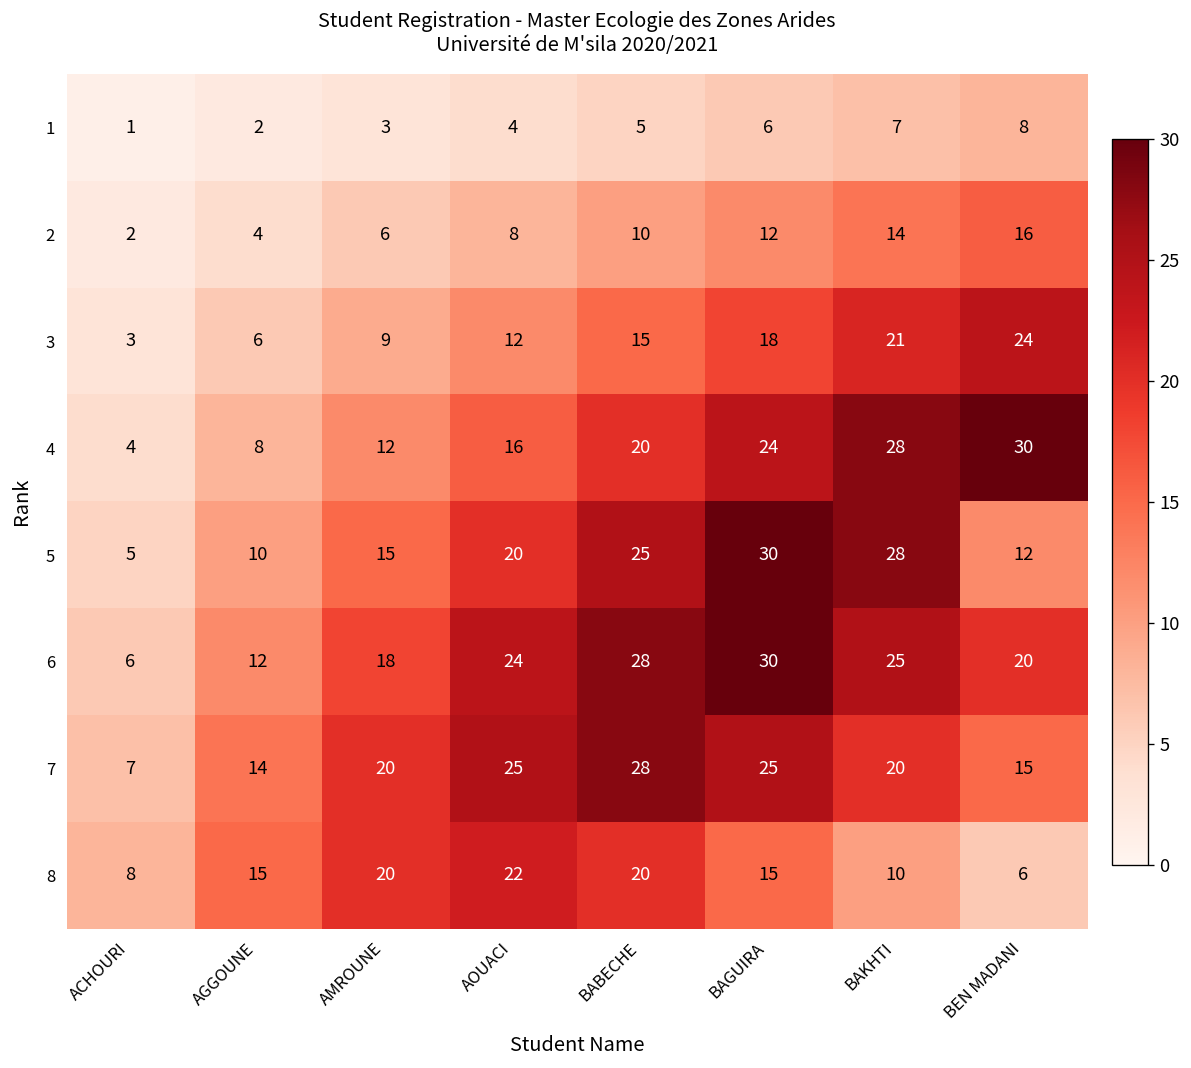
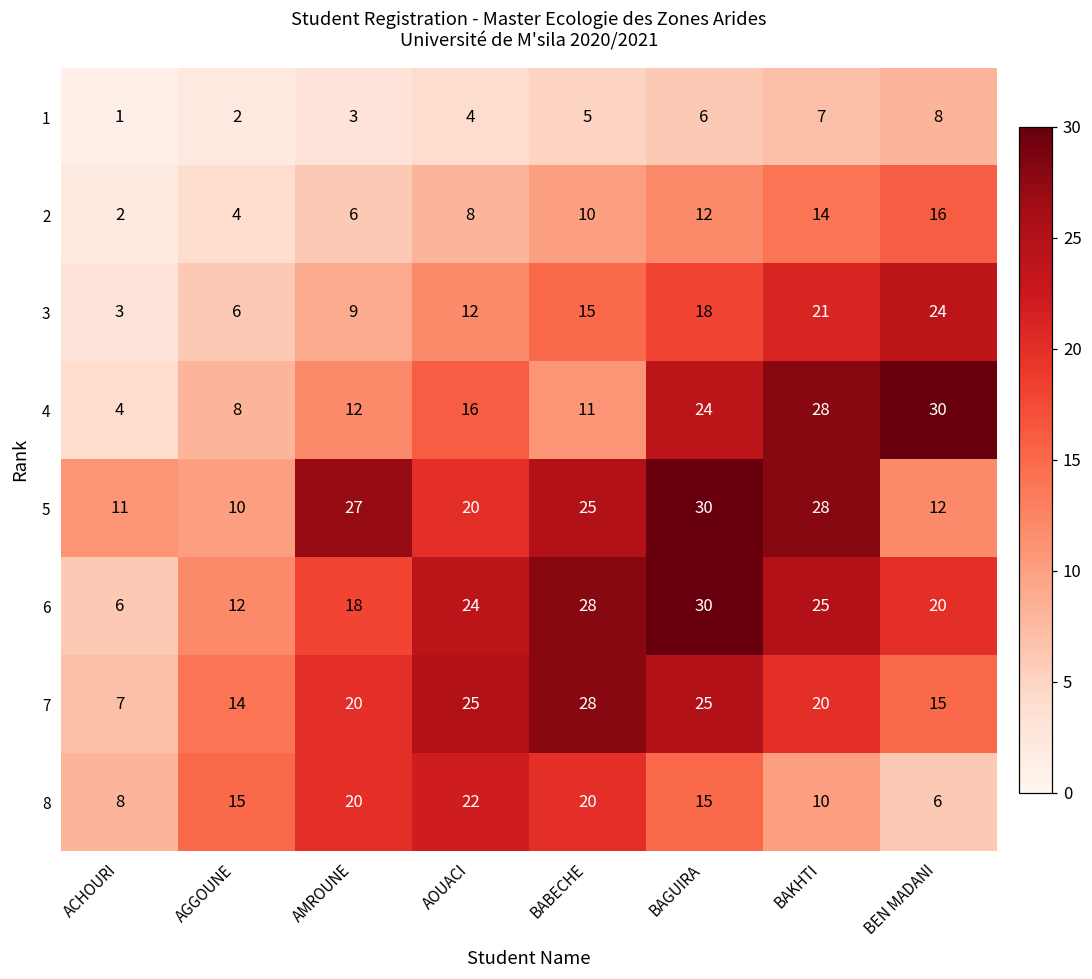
4, BABECHE: 20 -> 11
5, ACHOURI: 5 -> 11
5, AMROUNE: 15 -> 27
